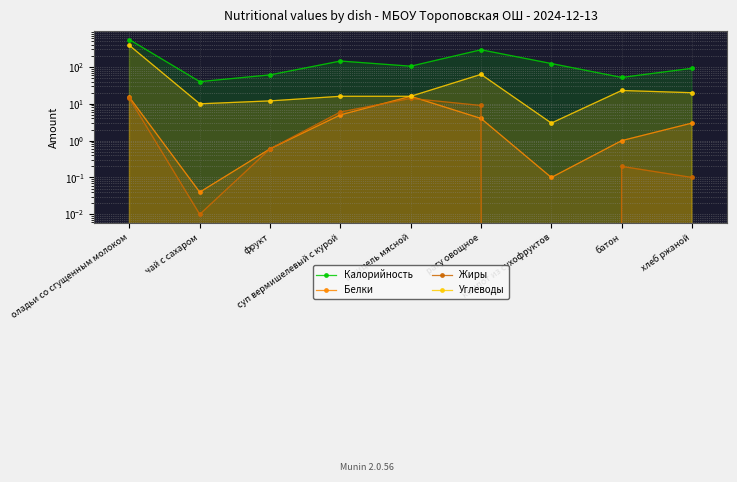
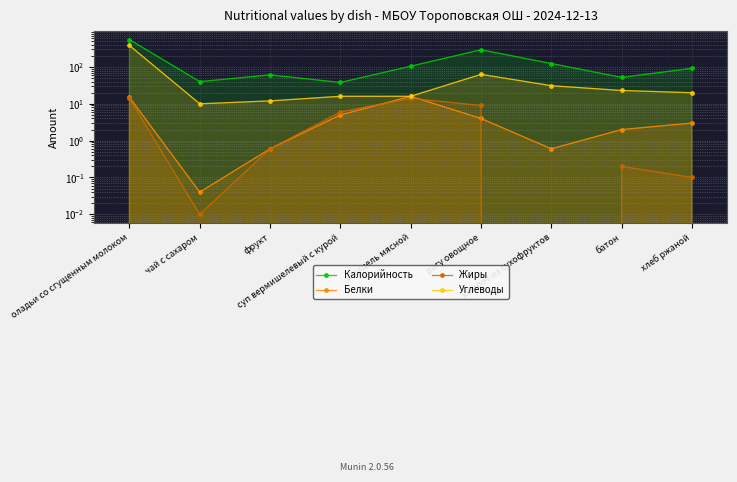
Калорийность, суп вермишелевый с курой: 150 -> 40
Белки, компот из сухофруктов: 0.1 -> 0.6
Углеводы, компот из сухофруктов: 3 -> 30
Белки, батон: 1 -> 2
